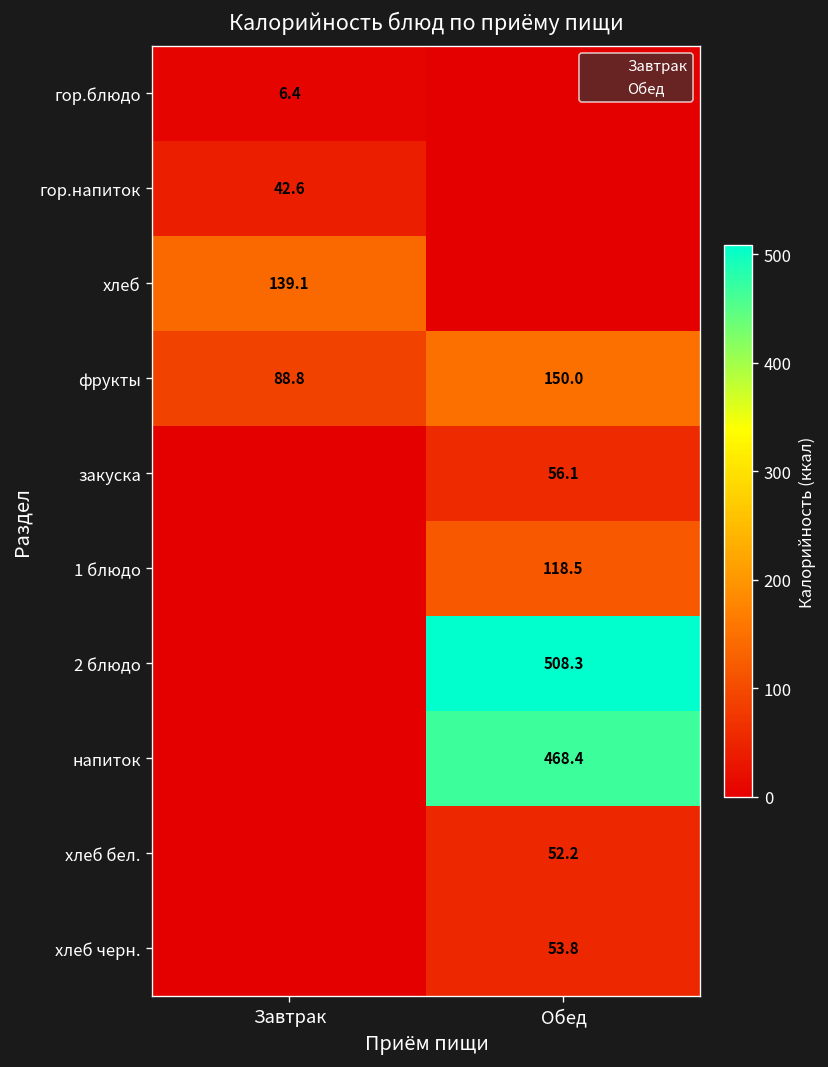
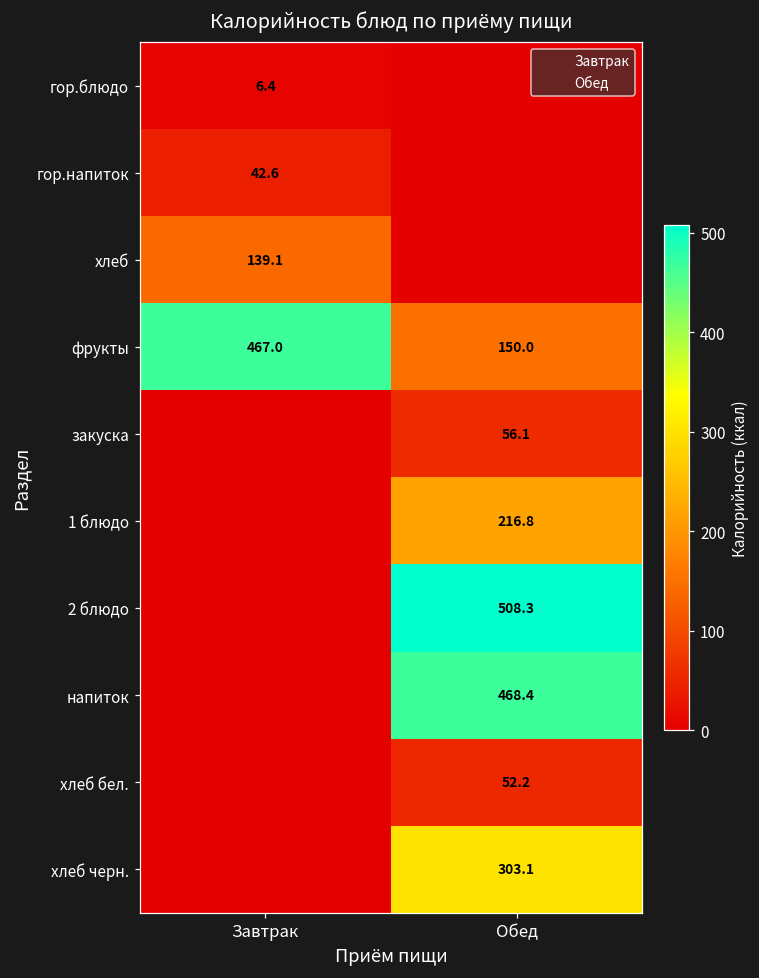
фрукты, Завтрак: 88.8 -> 467.0
1 блюдо, Обед: 118.5 -> 216.8
хлеб черн., Обед: 53.8 -> 303.1
